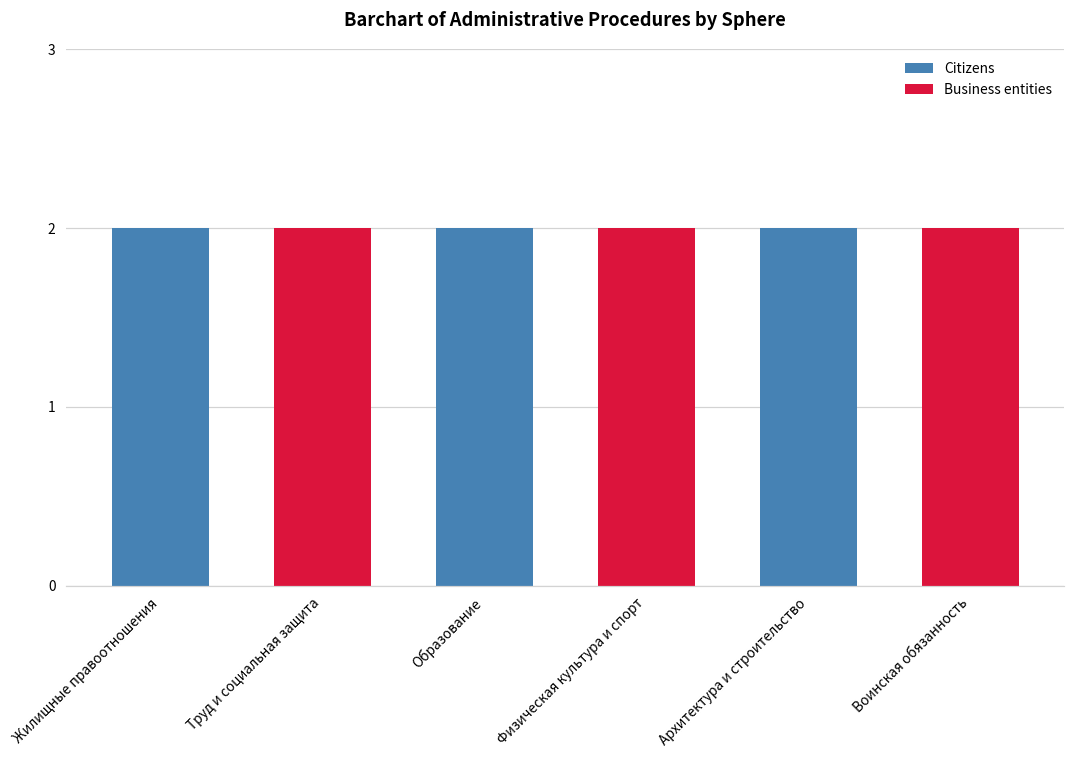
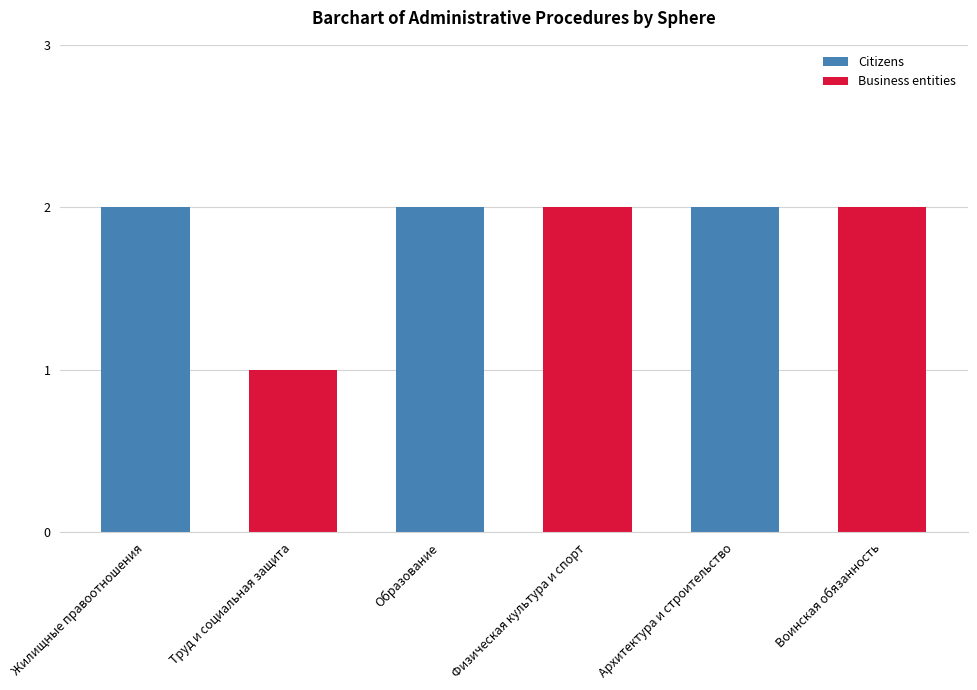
Труд и социальная защита: 2 -> 1
